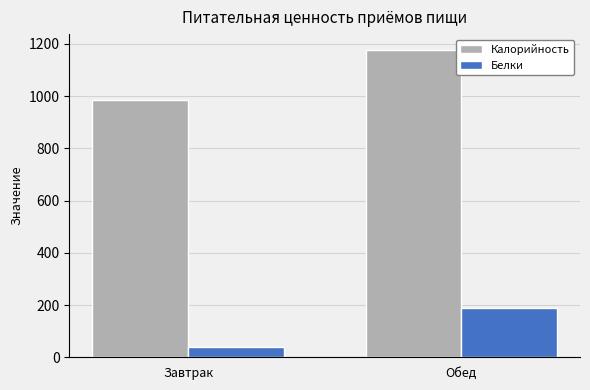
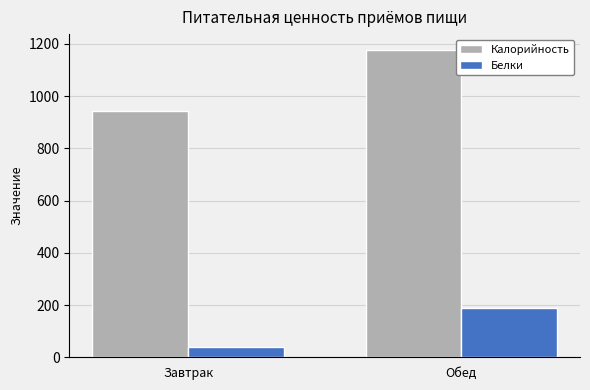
Калорийность, Завтрак: 990 -> 940
